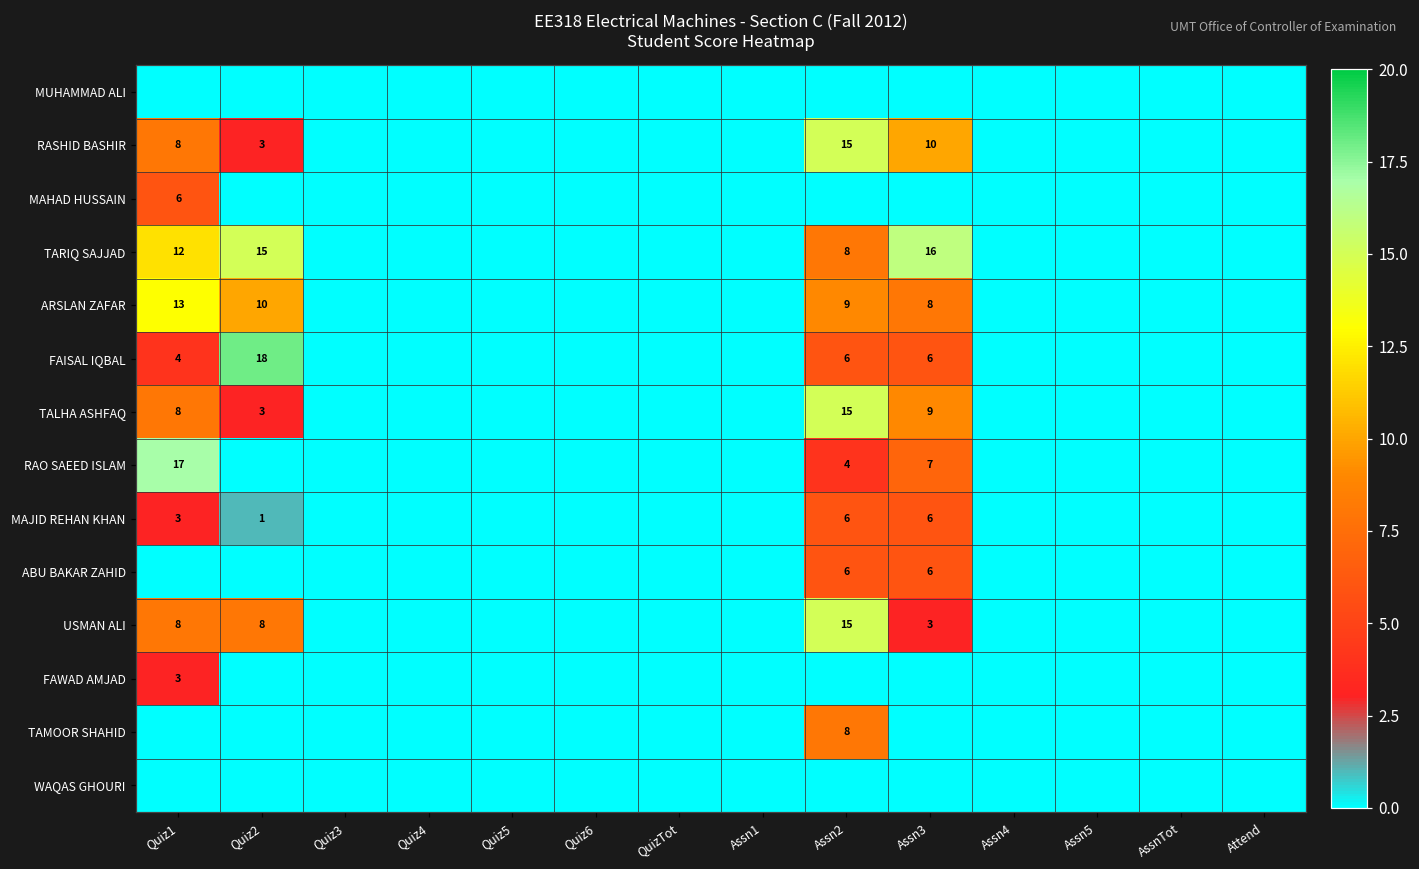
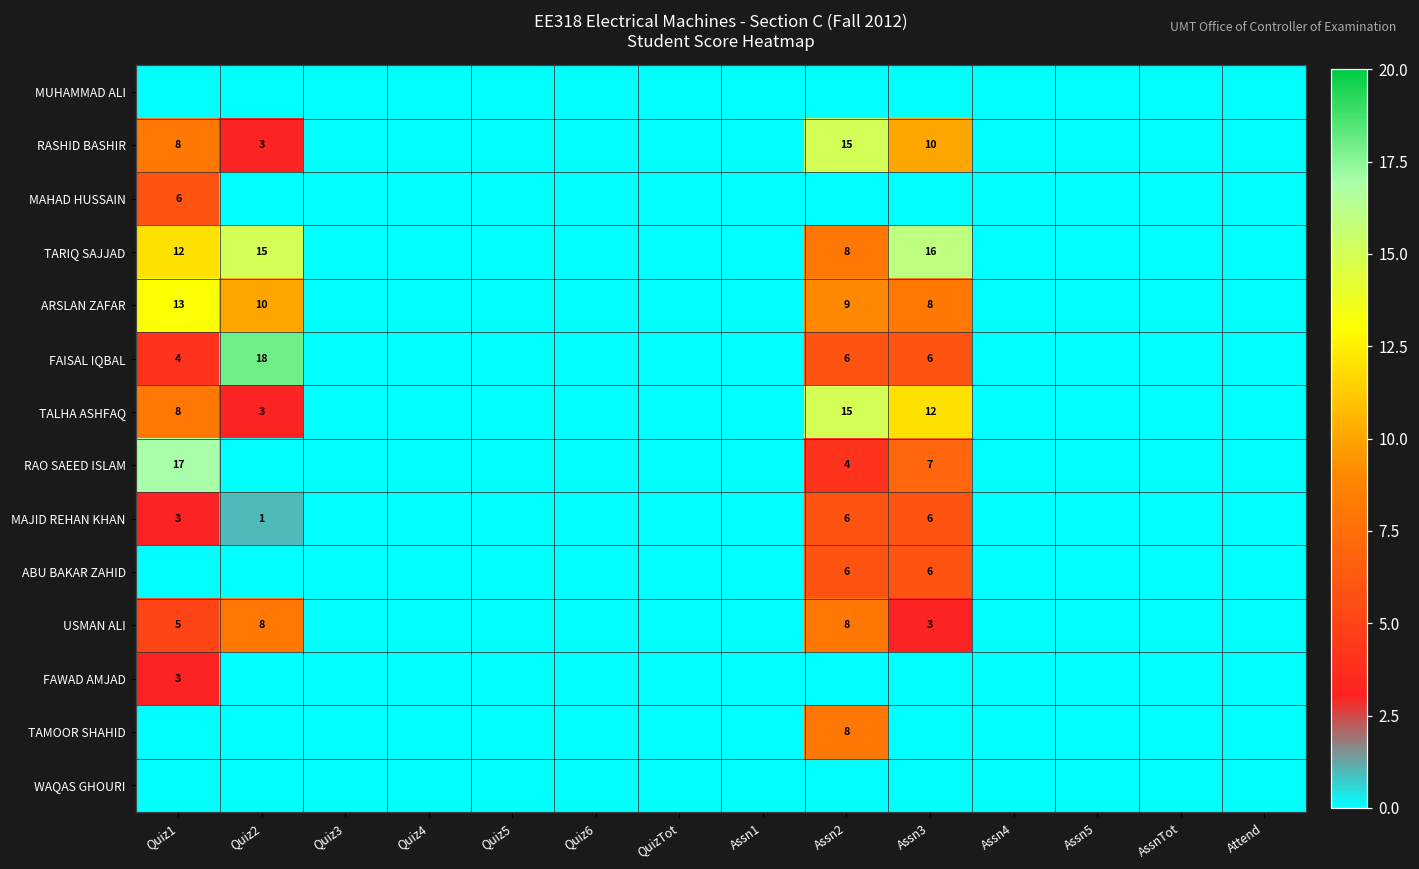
TALHA ASHFAQ, Assn3: 9 -> 12
USMAN ALI, Quiz1: 8 -> 5
USMAN ALI, Assn2: 15 -> 8
